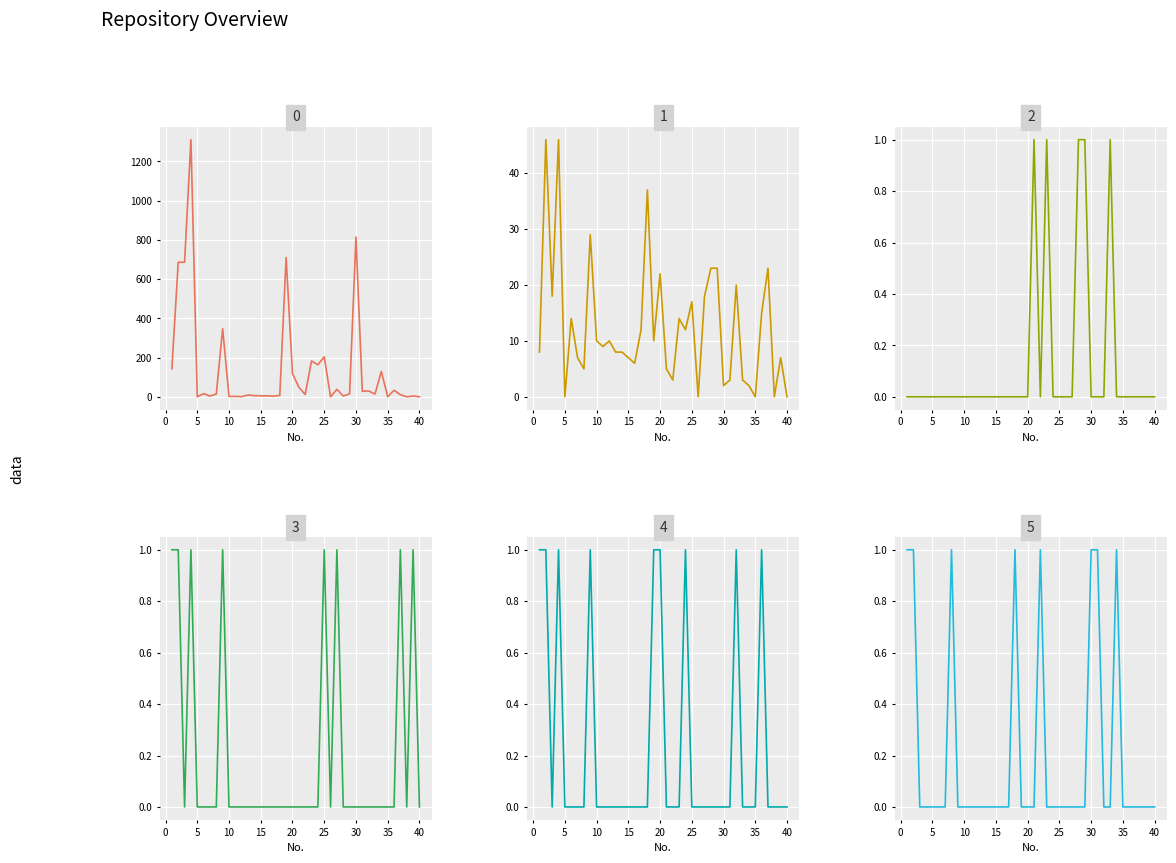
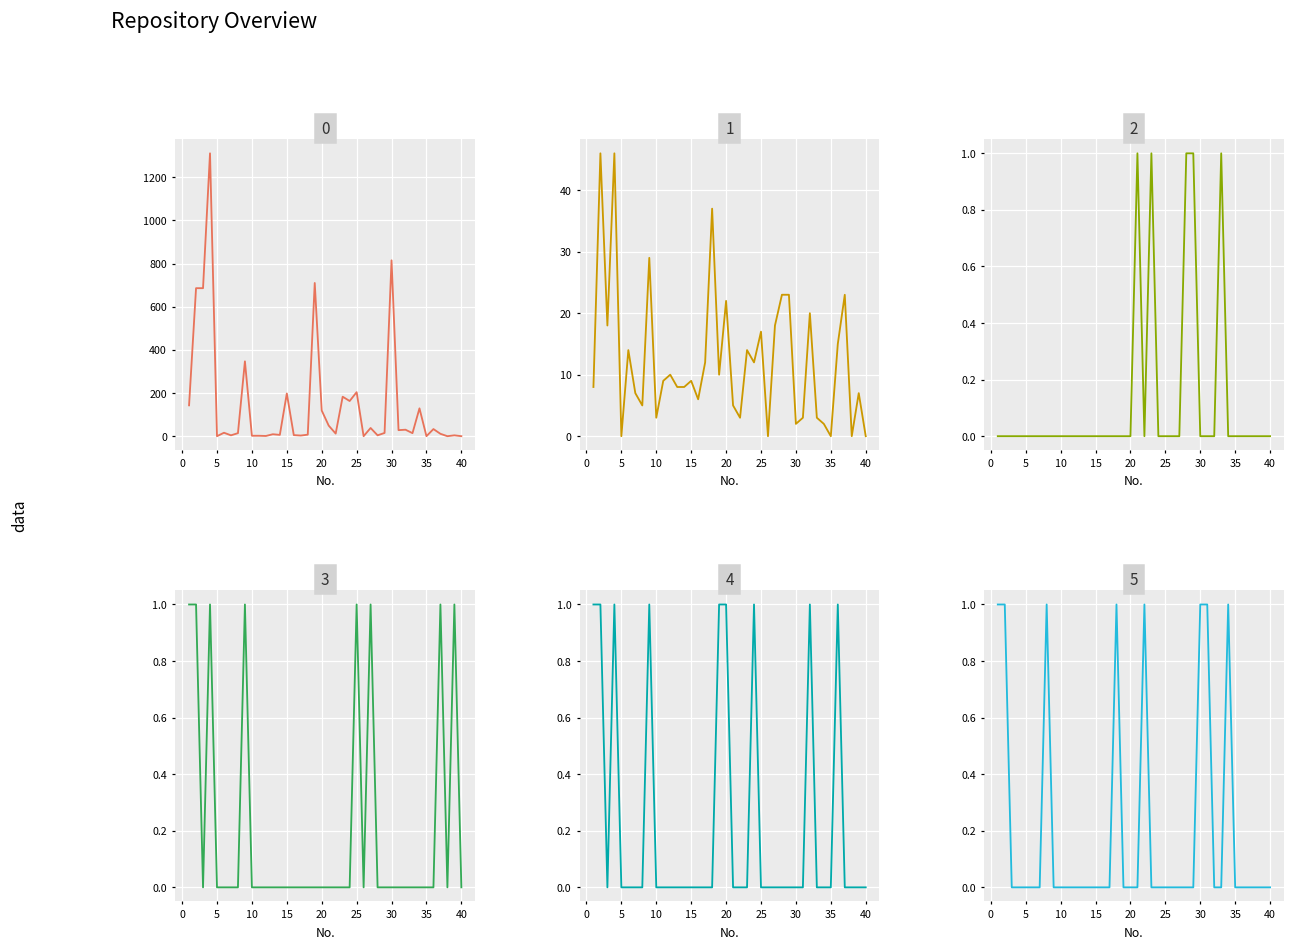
0, 15: 10 -> 200
1, 10: 10 -> 3
1, 15: 7 -> 9
